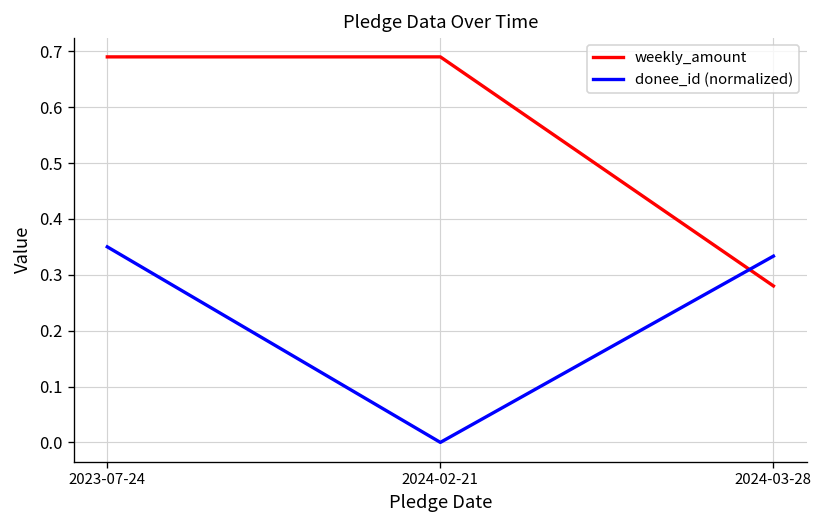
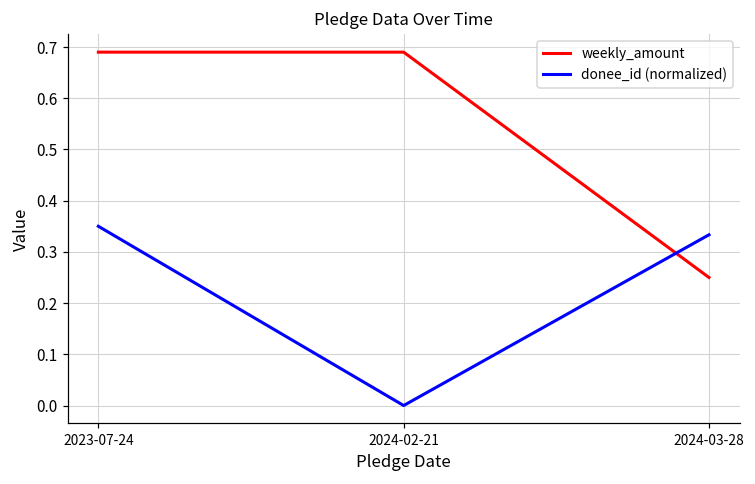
weekly_amount, 2024-03-28: 0.28 -> 0.25
